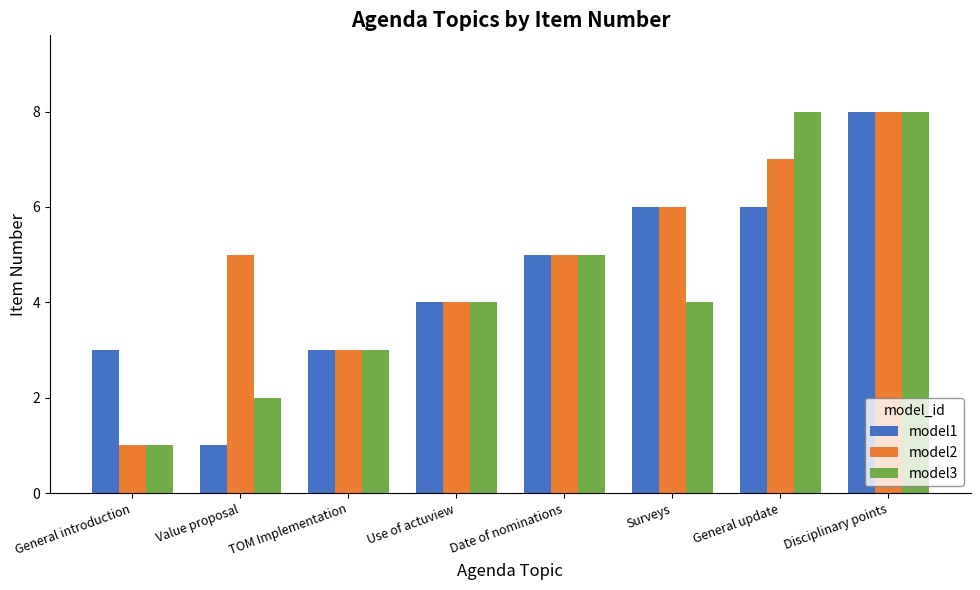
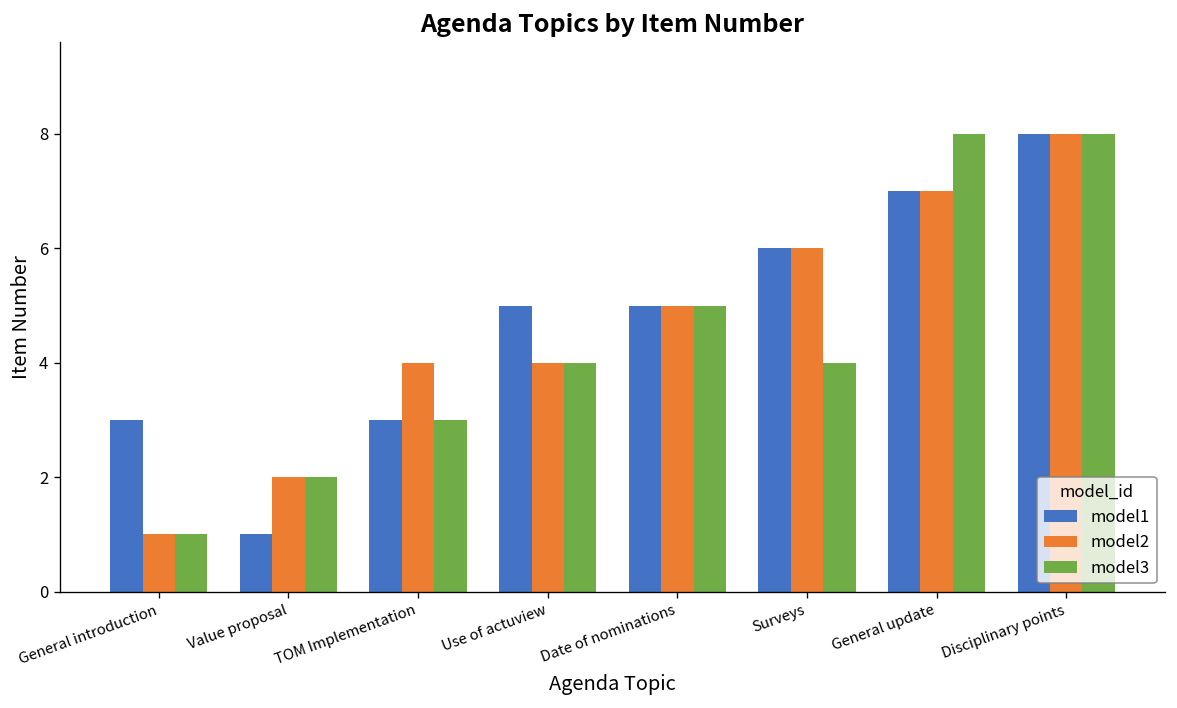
model2, Value proposal: 5 -> 2
model2, TOM Implementation: 3 -> 4
model1, Use of actuview: 4 -> 5
model1, General update: 6 -> 7
